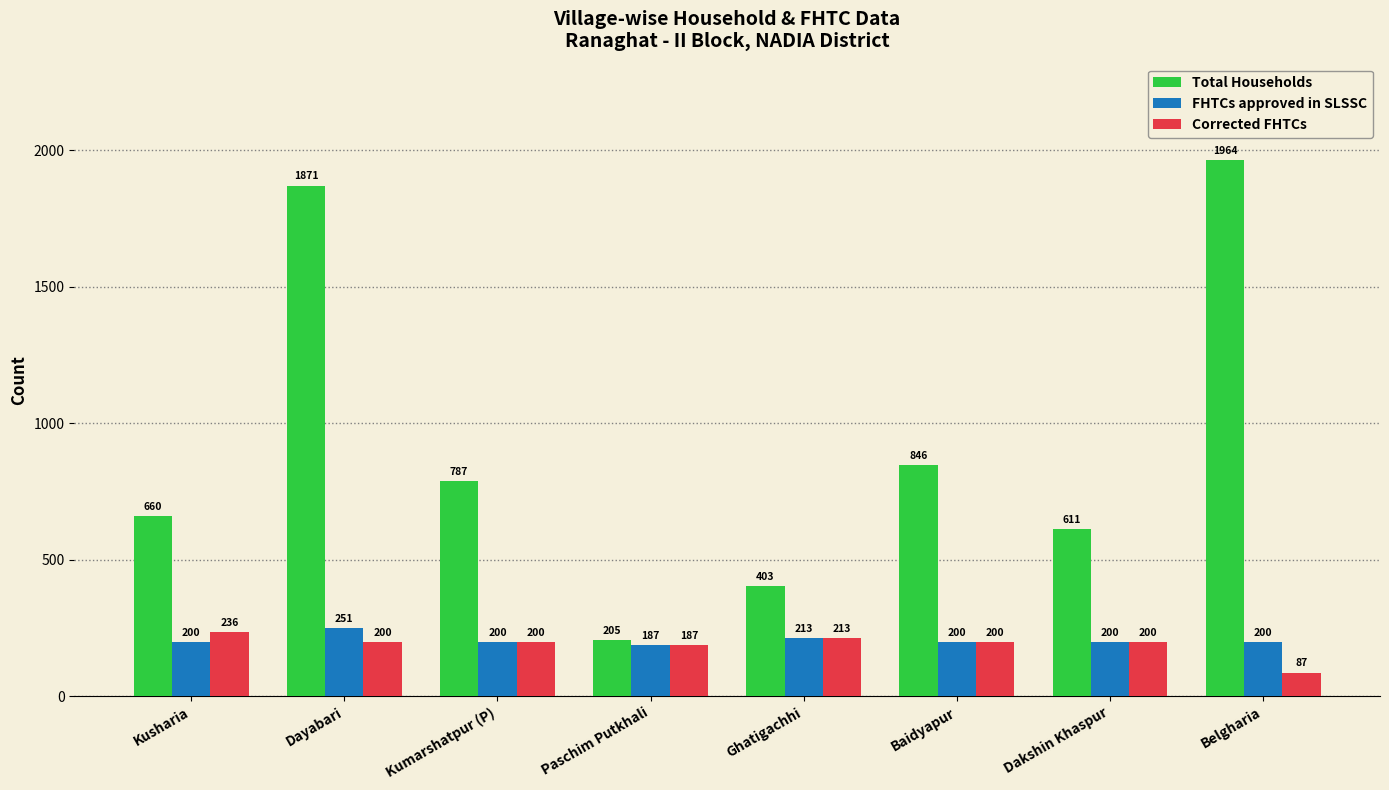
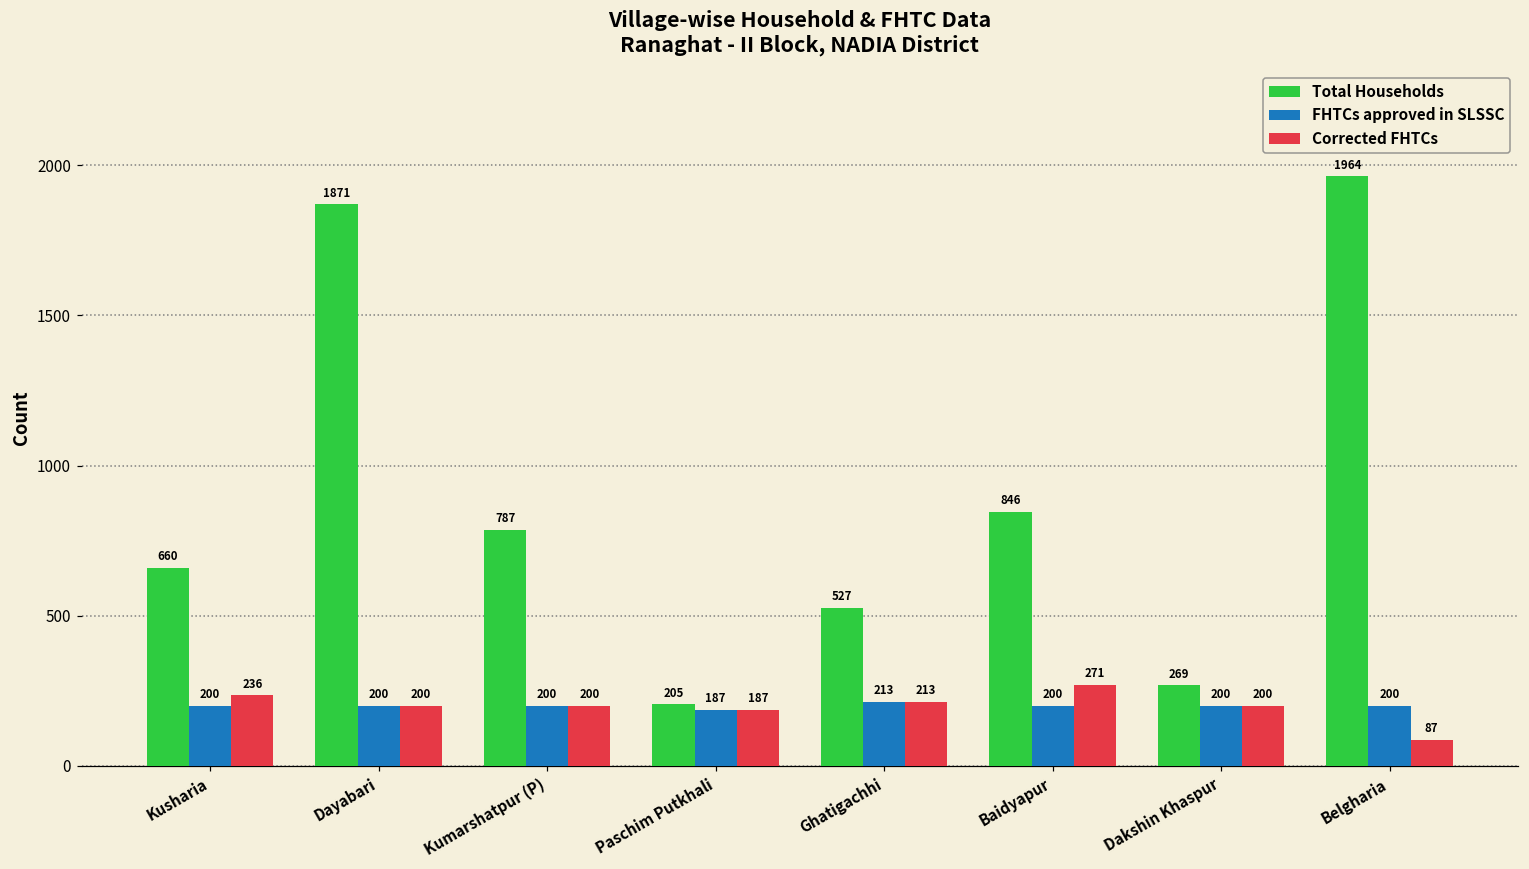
FHTCs approved in SLSSC, Dayabari: 251 -> 200
Total Households, Ghatigachhi: 403 -> 527
Corrected FHTCs, Baidyapur: 200 -> 271
Total Households, Dakshin Khaspur: 611 -> 269
